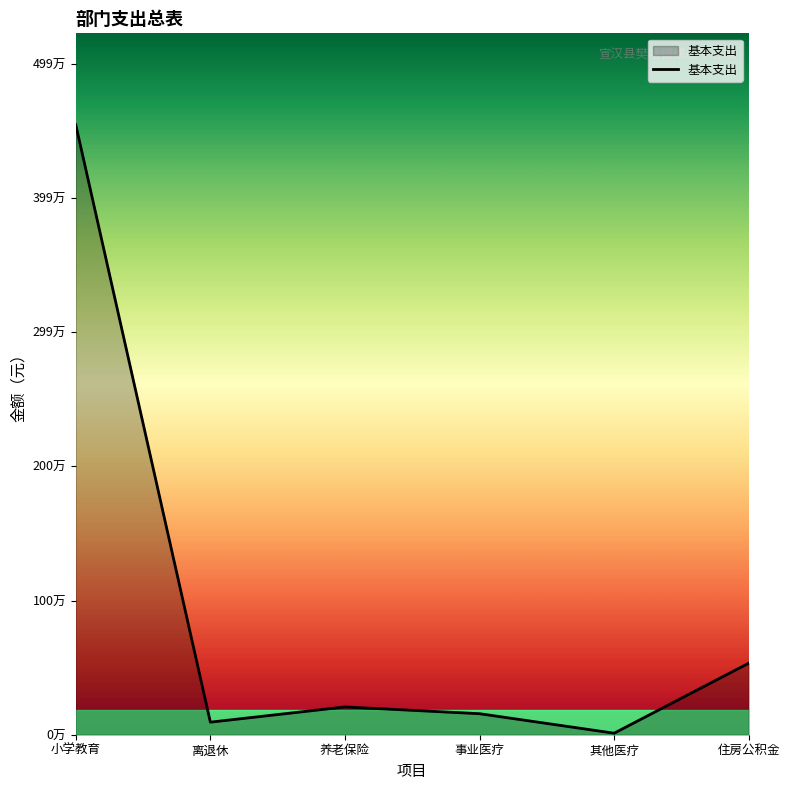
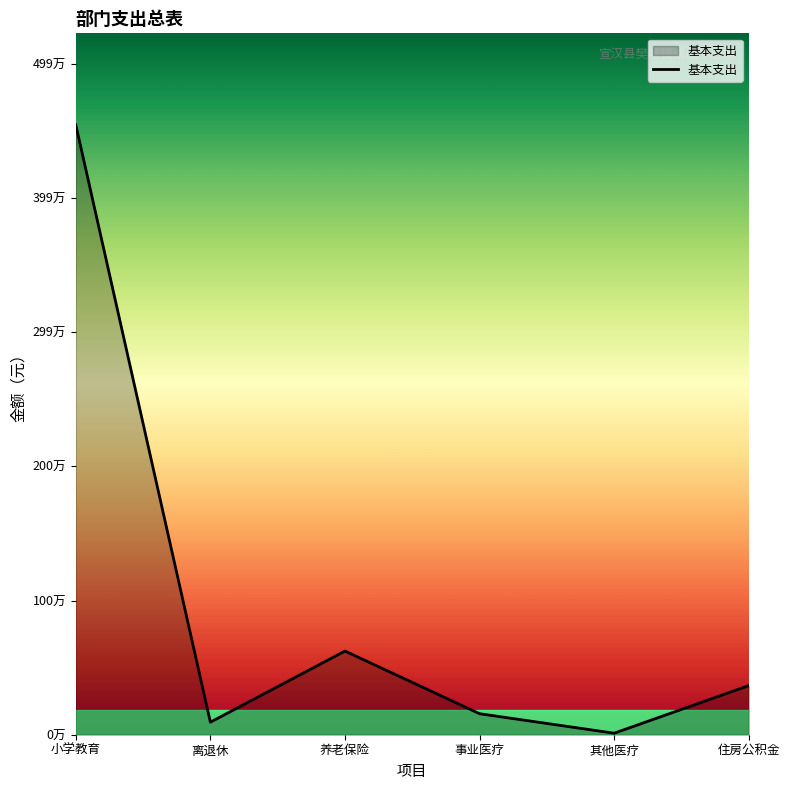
养老保险: 21万 -> 62万
住房公积金: 53万 -> 37万
